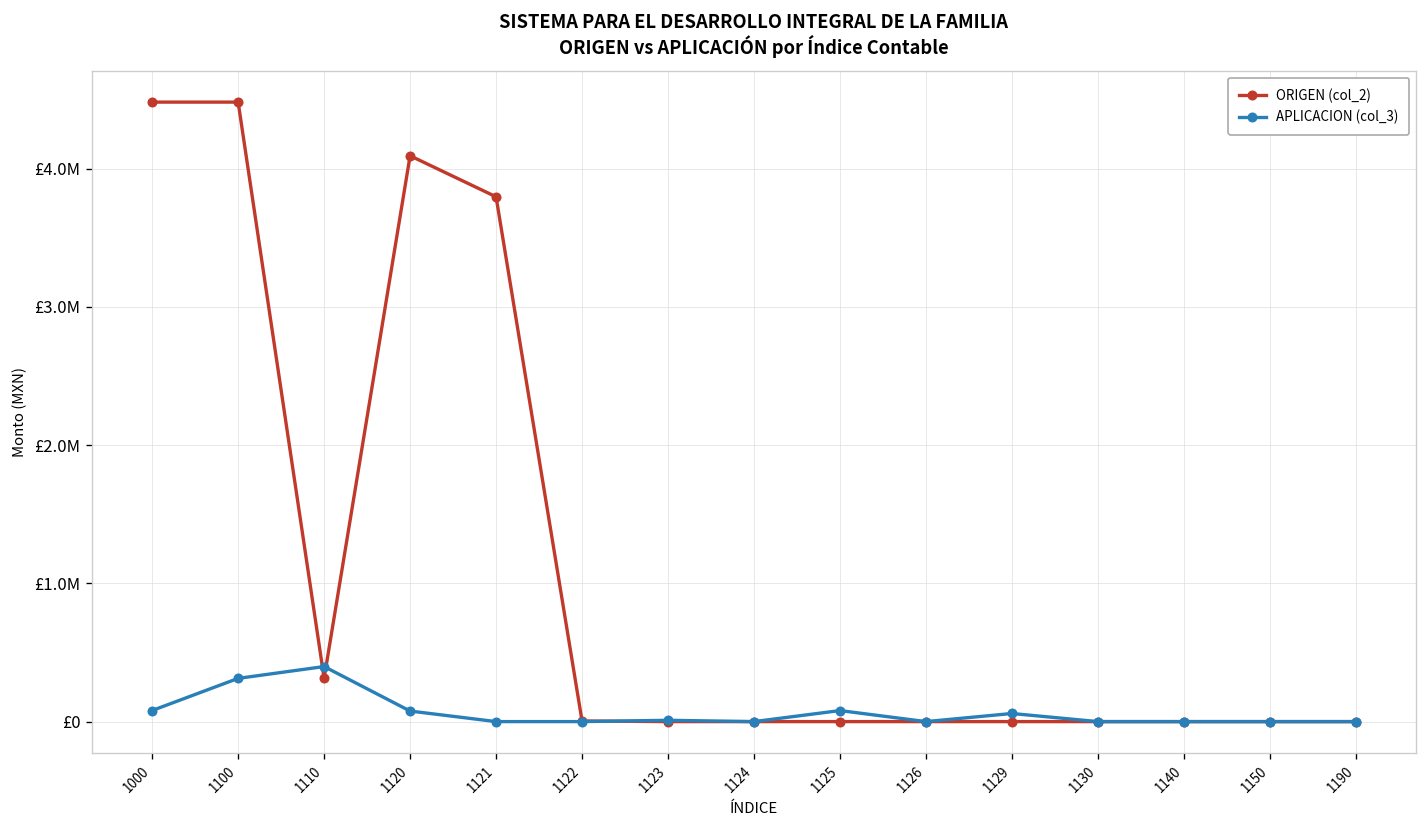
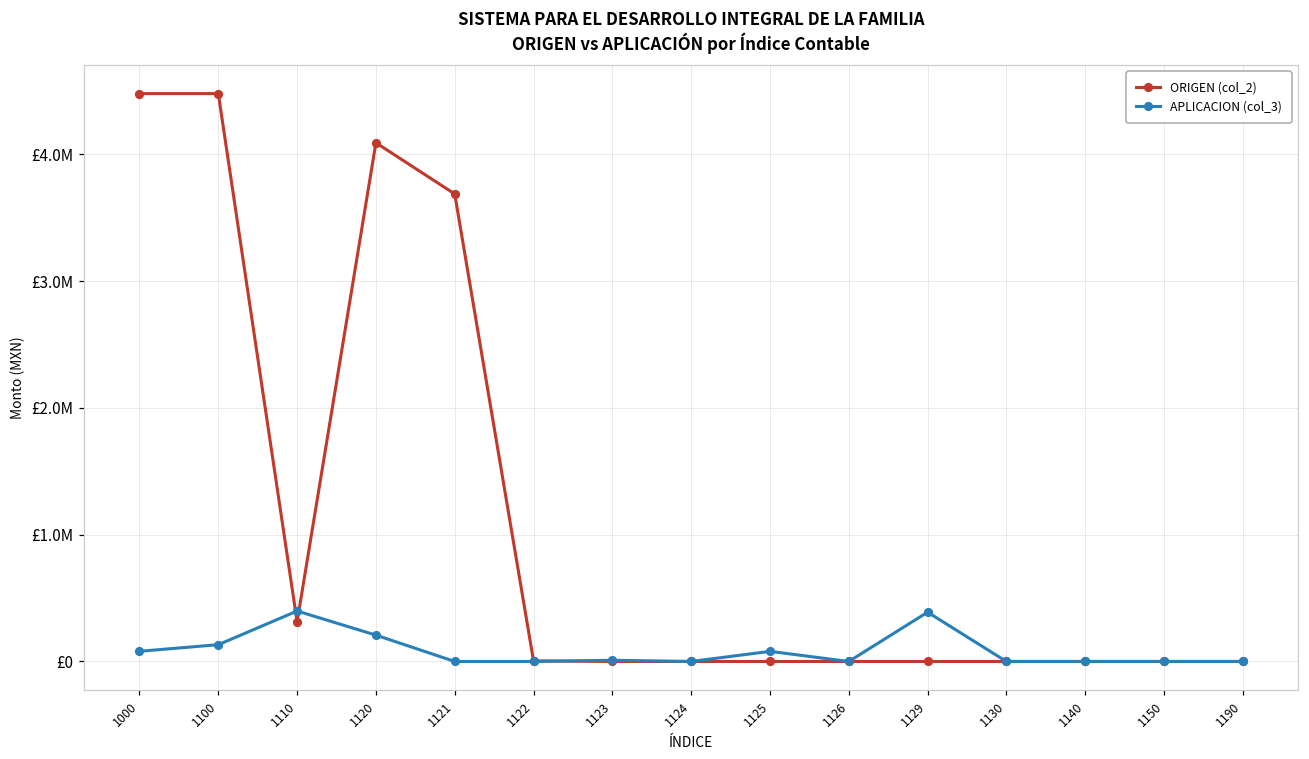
APLICACION (col_3), 1100: £310000 -> £130000
APLICACION (col_3), 1120: £80000 -> £210000
ORIGEN (col_2), 1121: £3800000 -> £3690000
APLICACION (col_3), 1129: £60000 -> £390000
